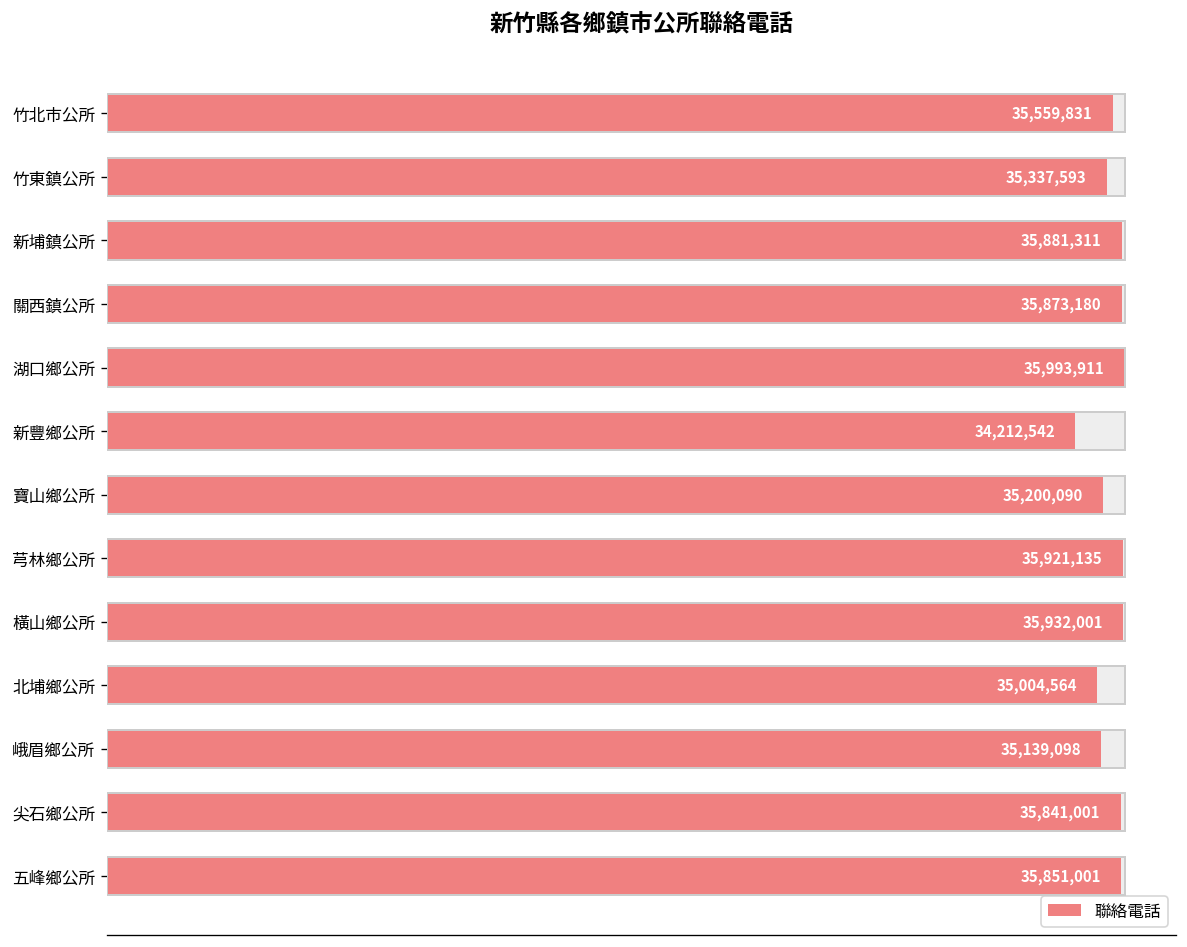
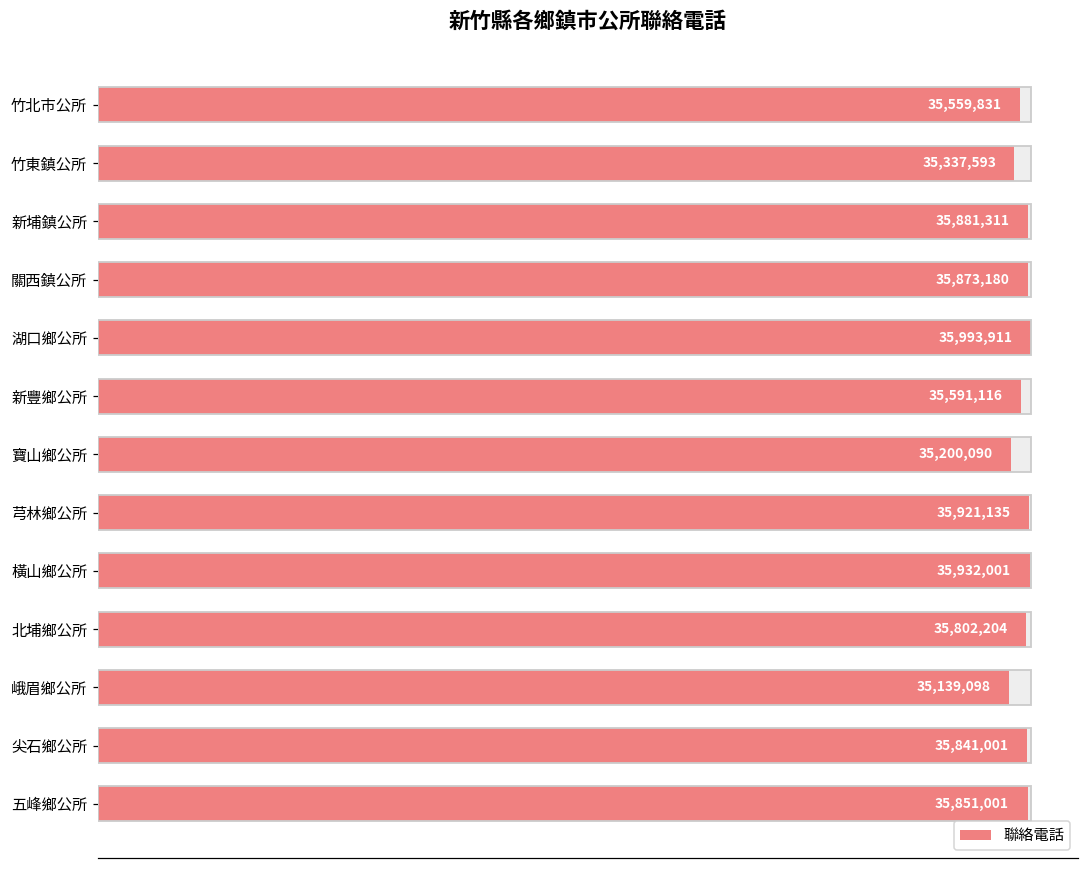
聯絡電話, 新豐鄉公所: 34,212,542 -> 35,591,116
聯絡電話, 北埔鄉公所: 35,004,564 -> 35,802,204
